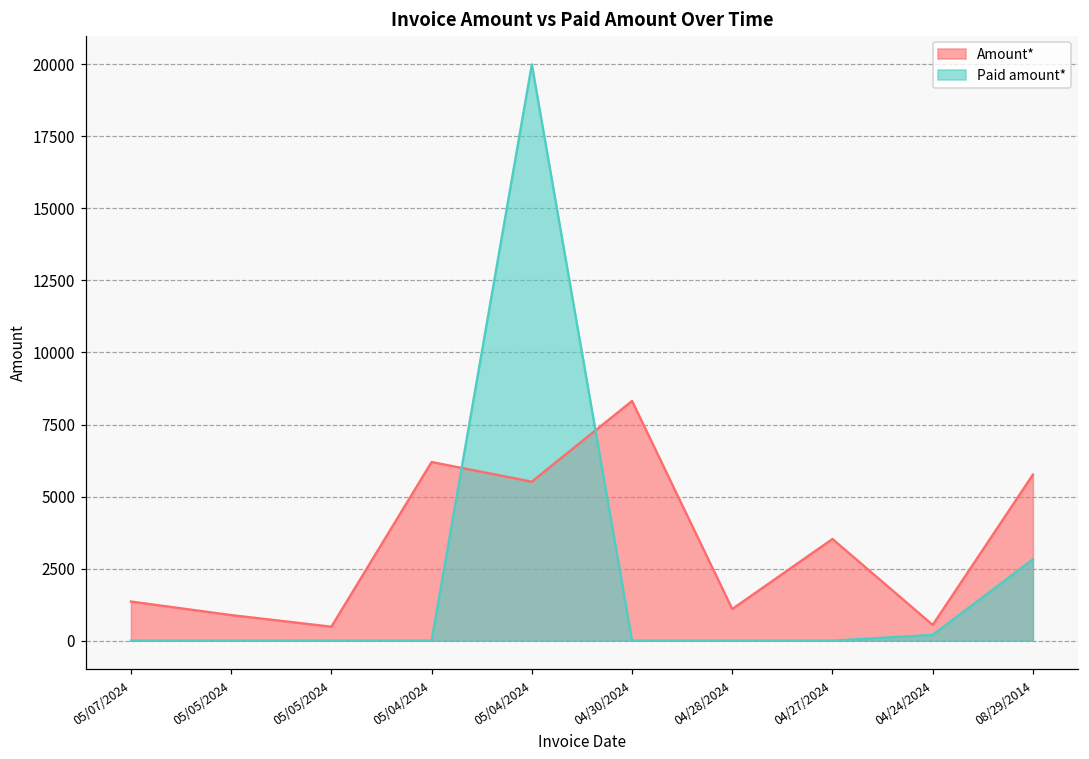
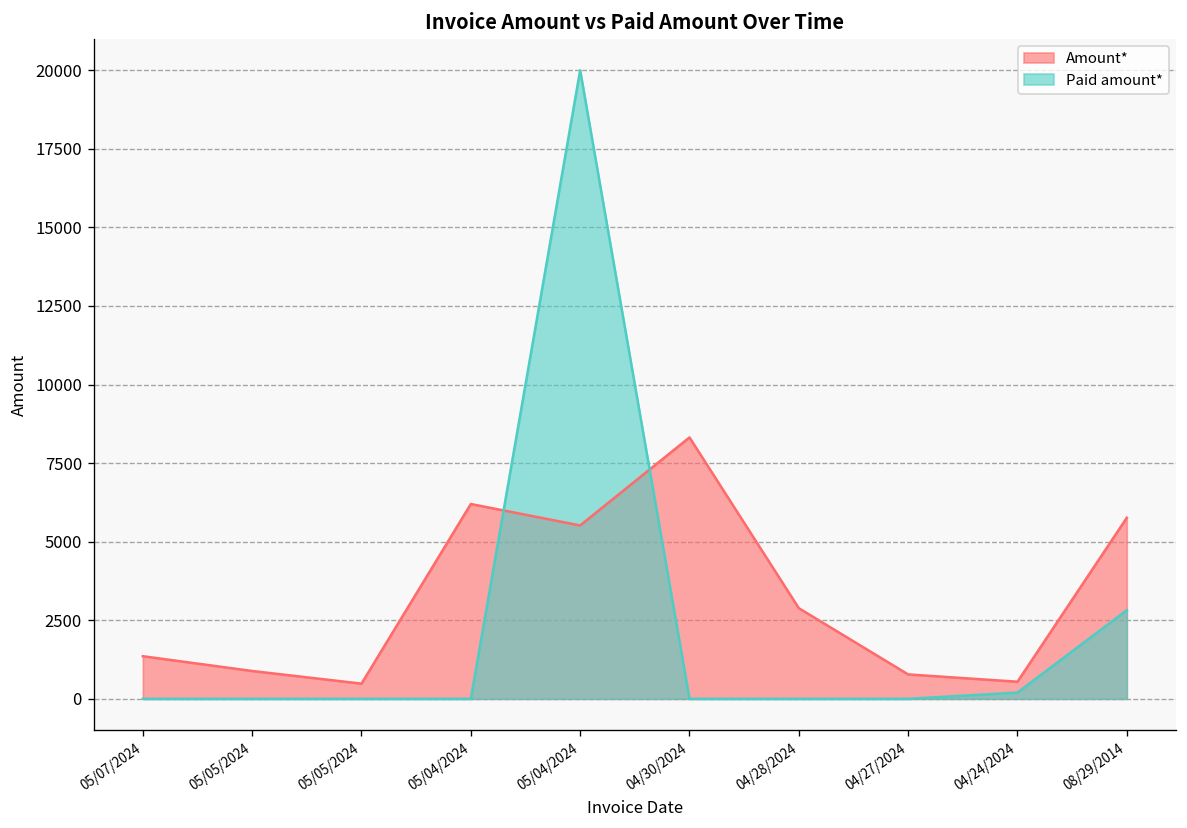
Amount*, 04/28/2024: 1100 -> 2900
Amount*, 04/27/2024: 3500 -> 800
